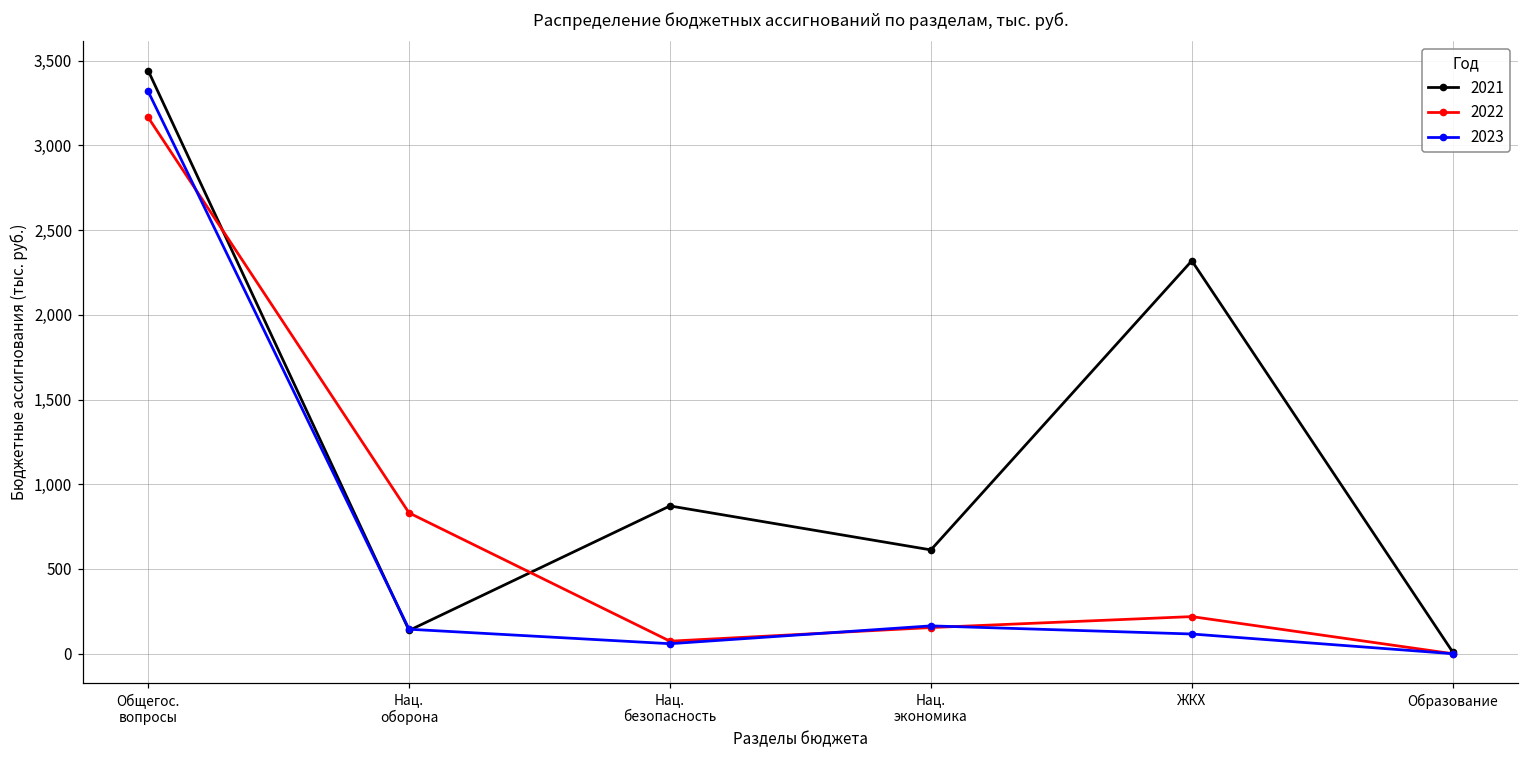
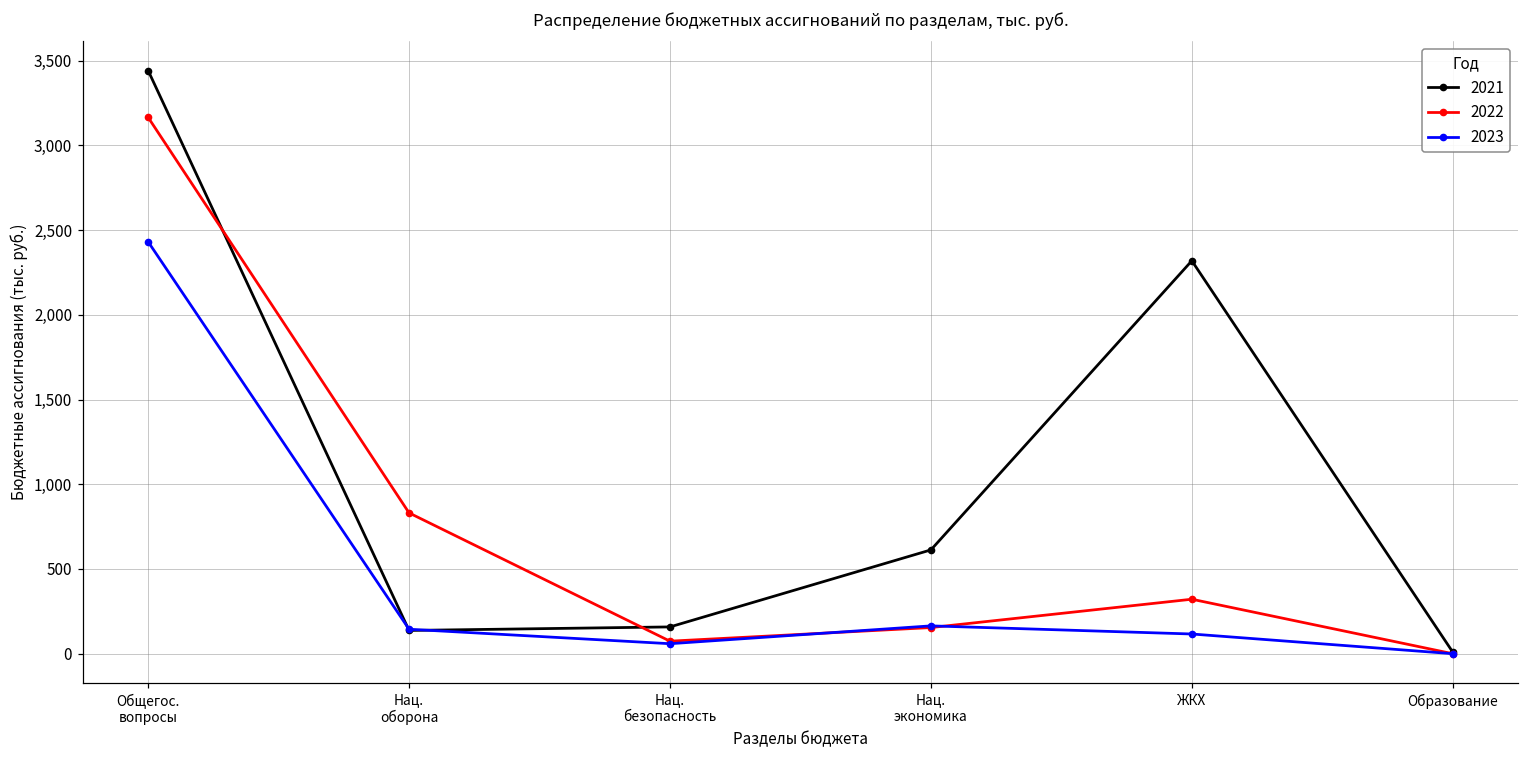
2023, Общегос. вопросы: 3,320 -> 2,430
2021, Нац. безопасность: 870 -> 160
2022, ЖКХ: 220 -> 320
